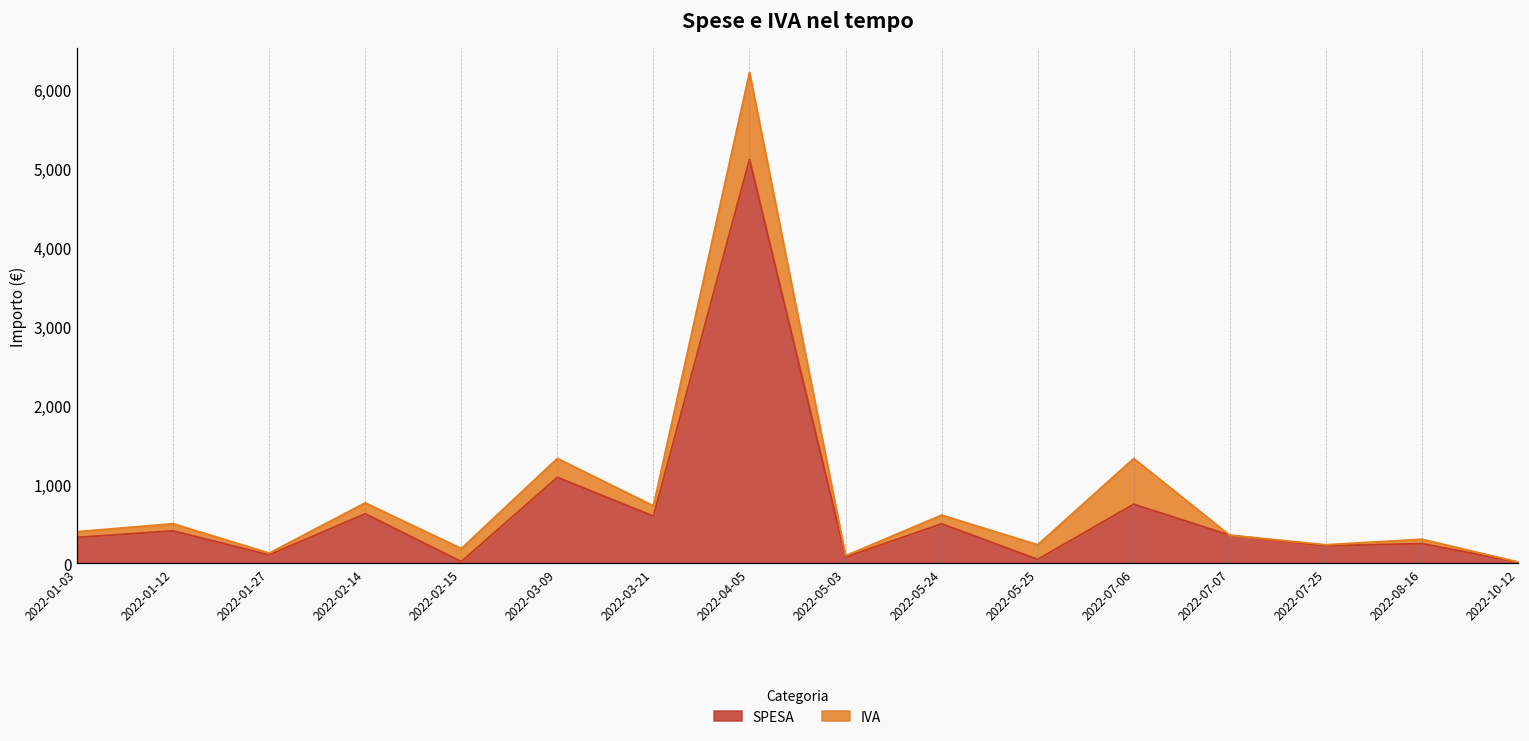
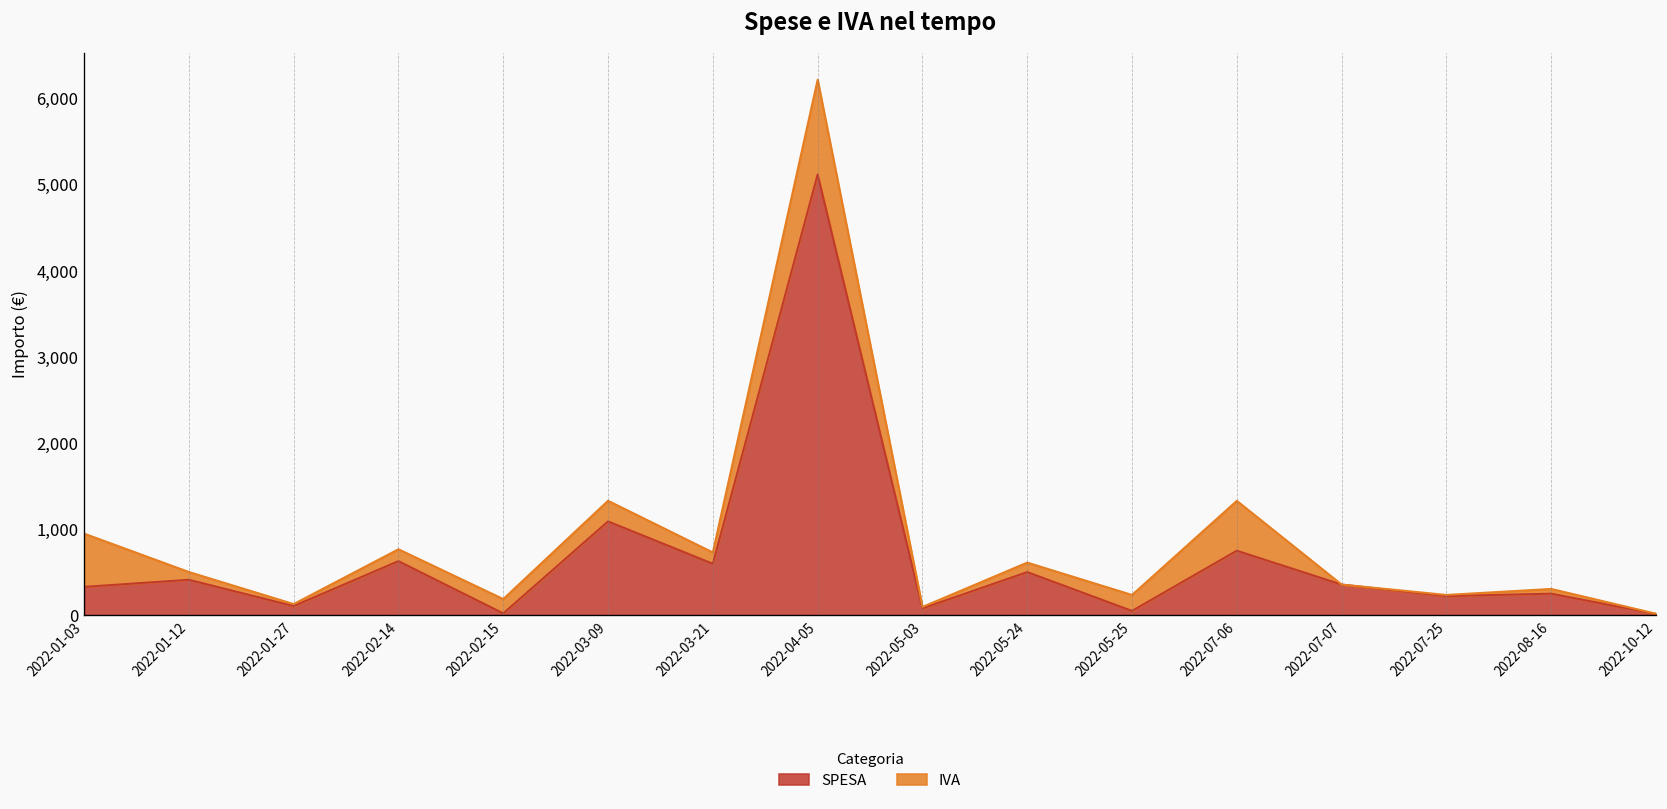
IVA, 2022-01-03: 100 -> 600
